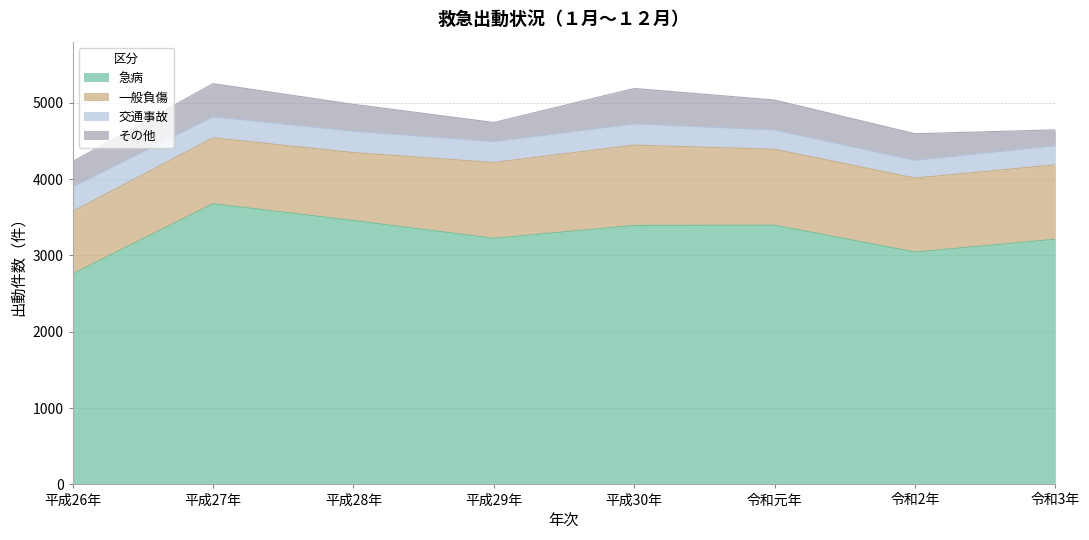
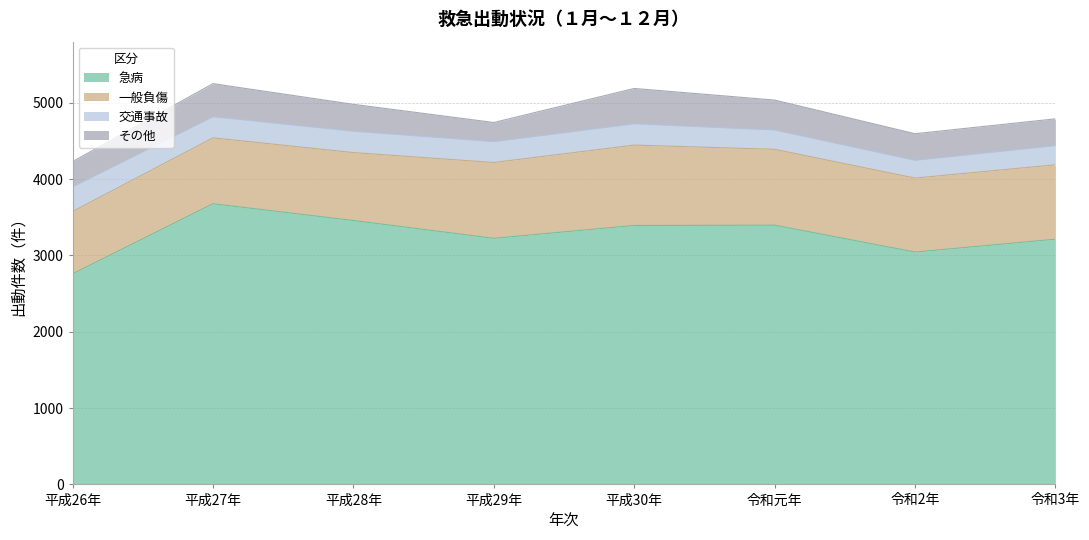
その他, 令和3年: 200 -> 400
